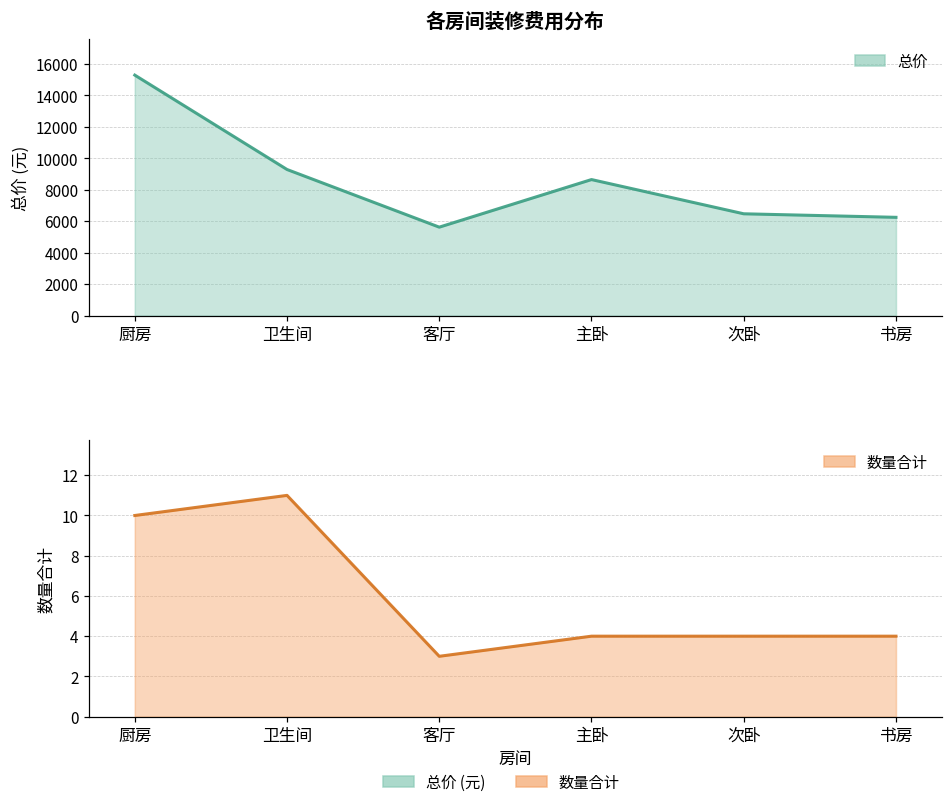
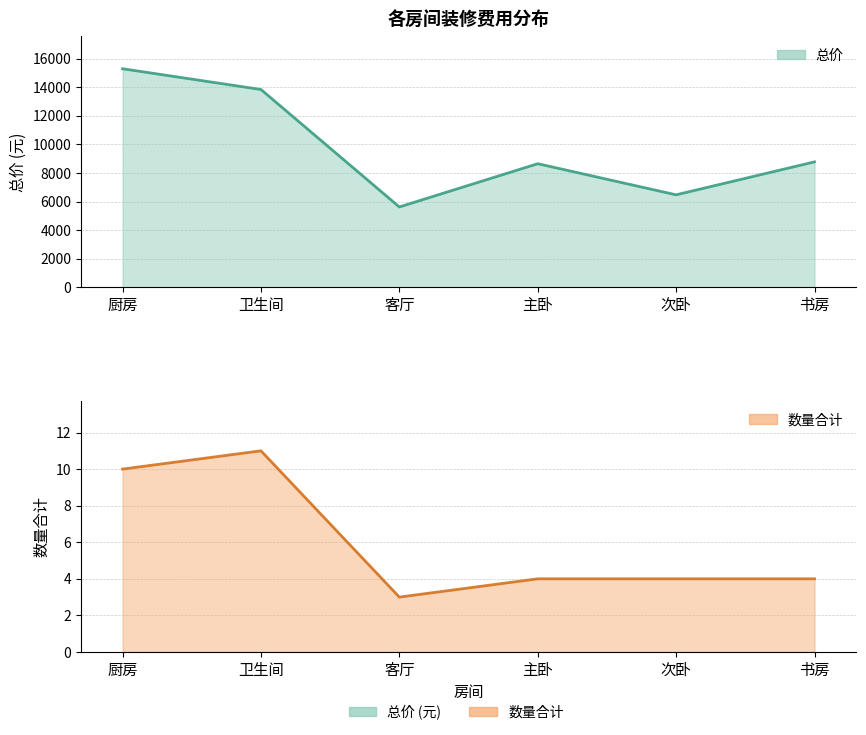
各房间装修费用分布, 卫生间: 9300 -> 13800
各房间装修费用分布, 书房: 6300 -> 8800
